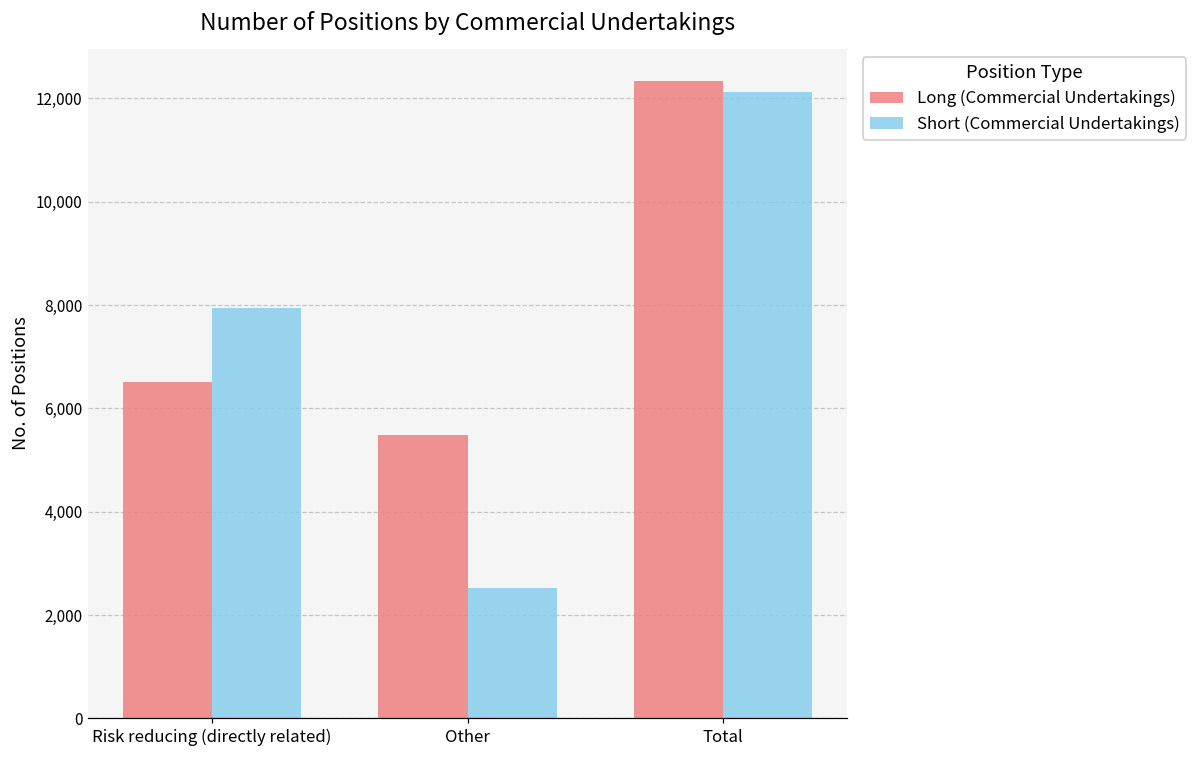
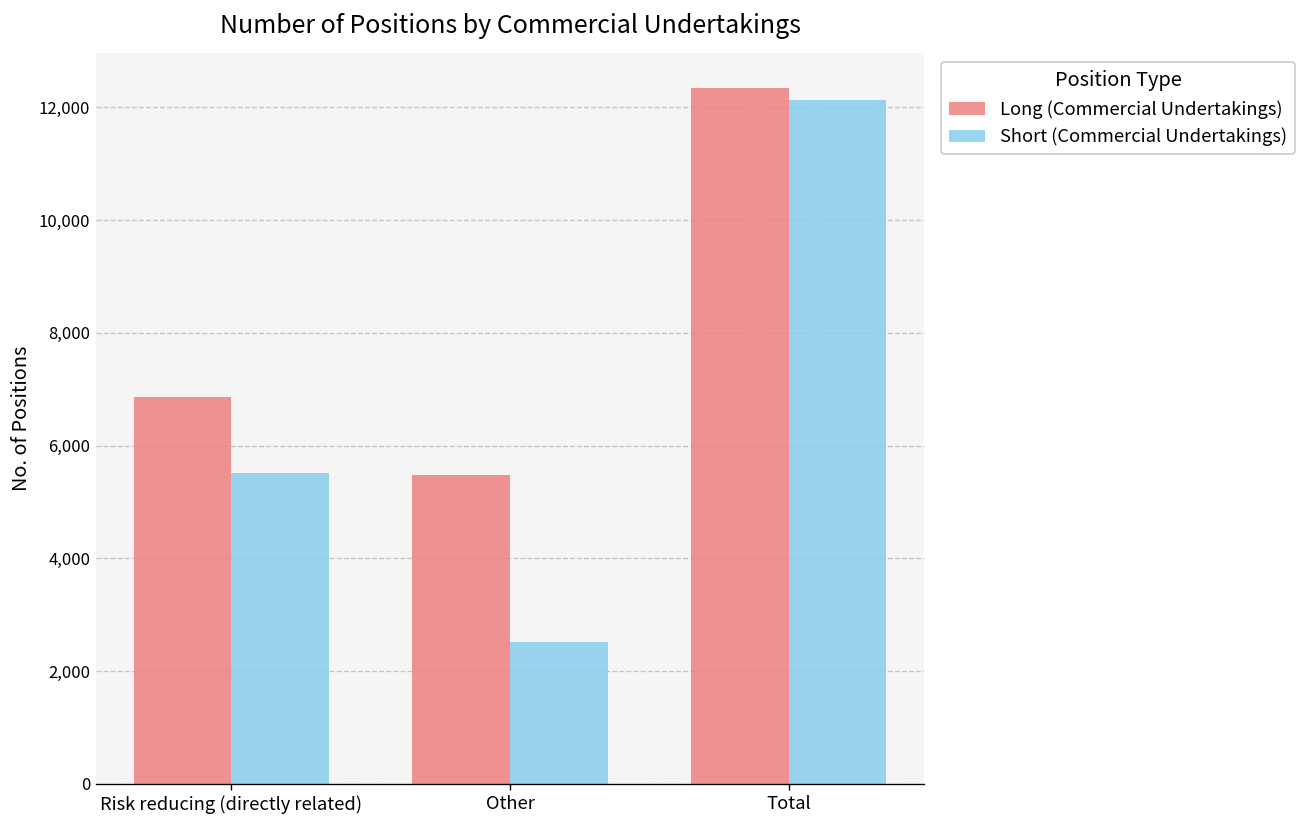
Long (Commercial Undertakings), Risk reducing (directly related): 6,500 -> 6,900
Short (Commercial Undertakings), Risk reducing (directly related): 7,900 -> 5,500
